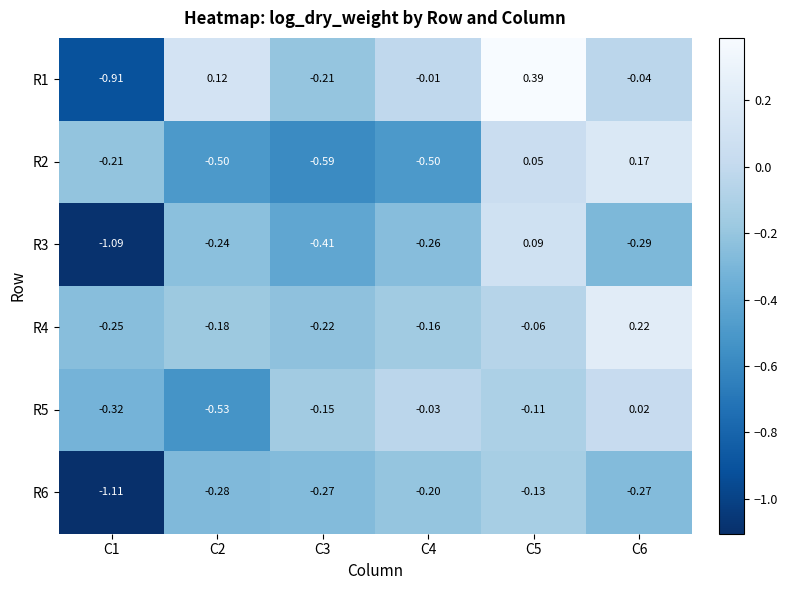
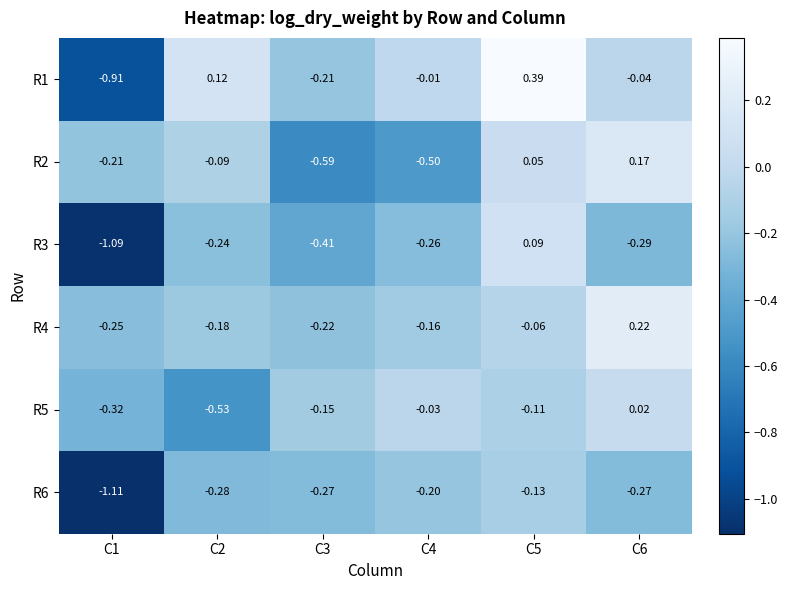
R2, C2: -0.50 -> -0.09
